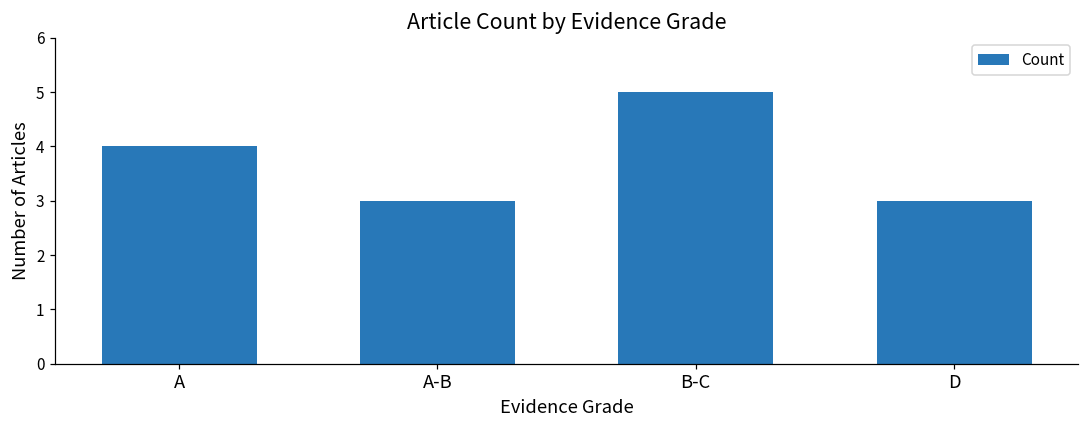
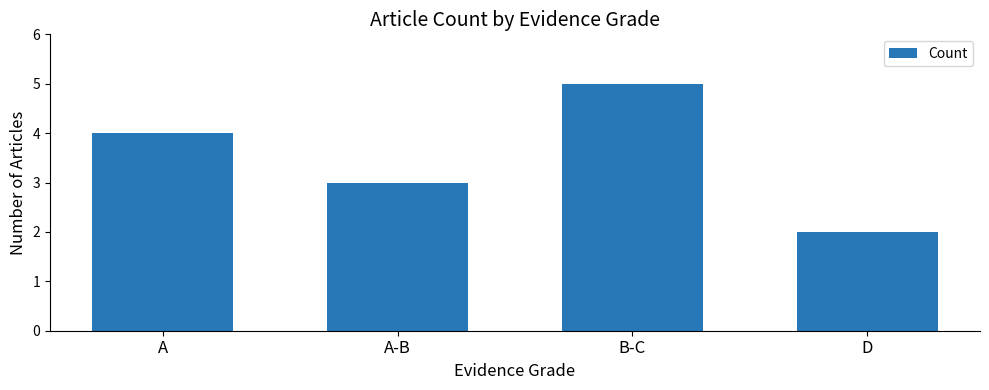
D: 3 -> 2
